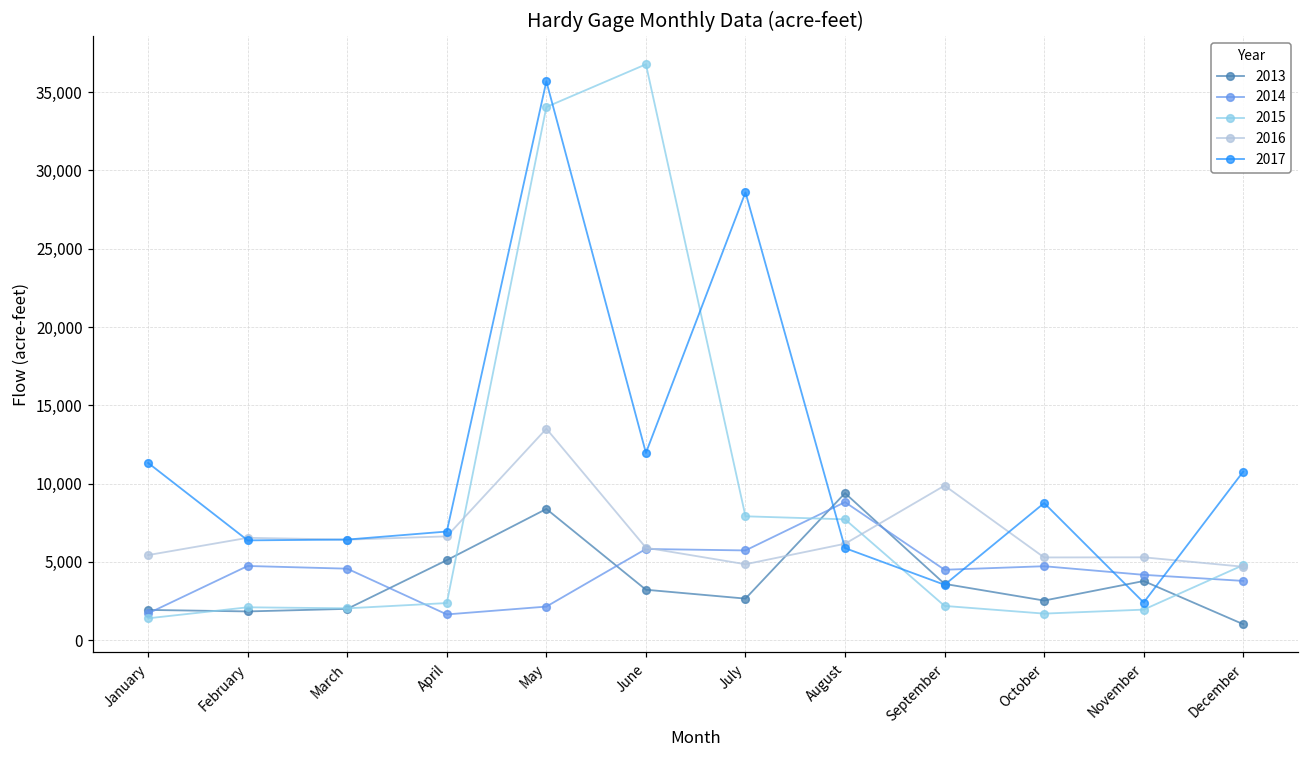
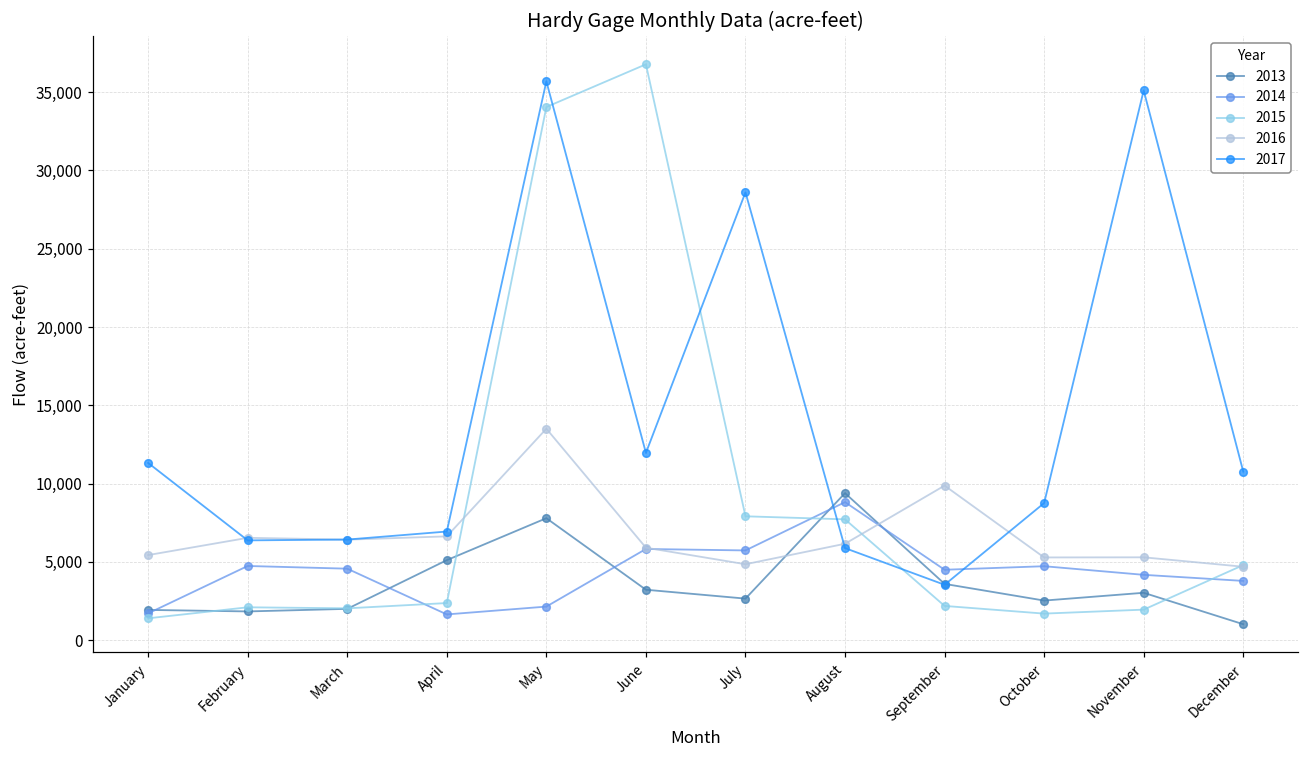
2013, May: 8,400 -> 7,800
2013, November: 3,800 -> 3,000
2017, November: 2,400 -> 35,100
